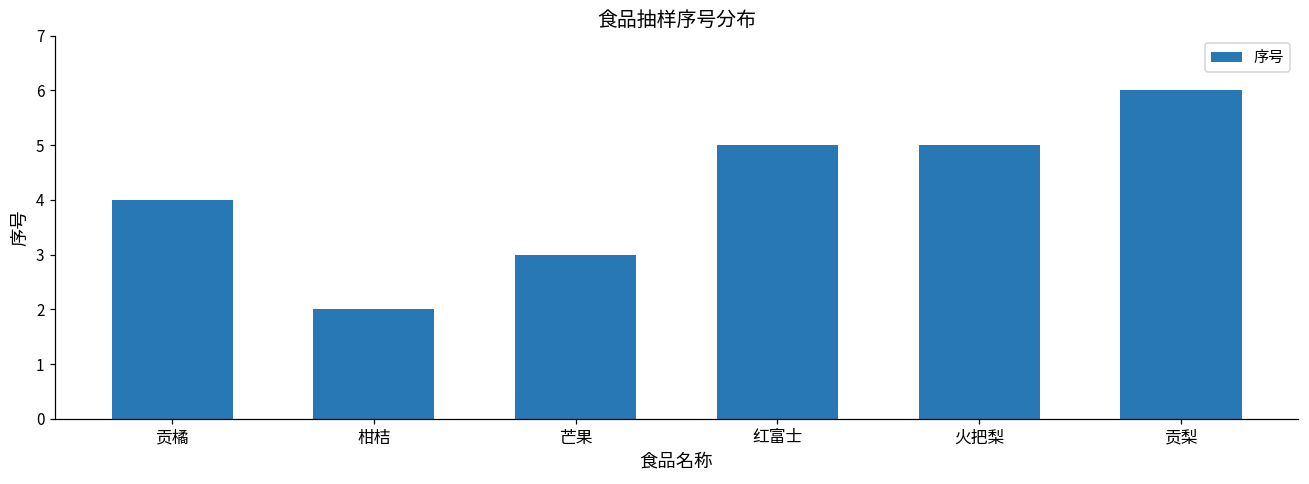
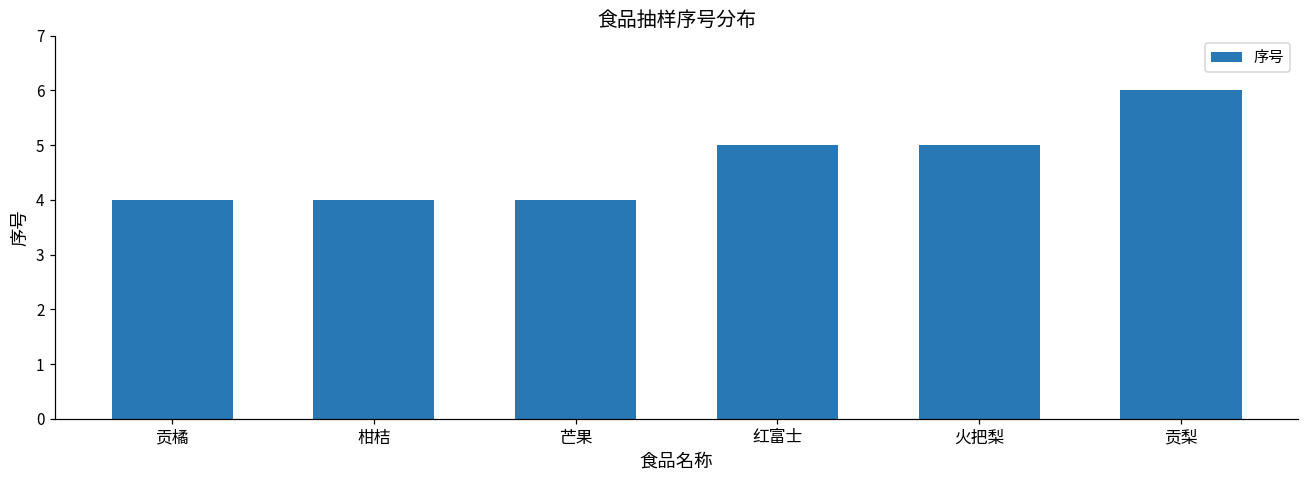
柑桔: 2 -> 4
芒果: 3 -> 4
